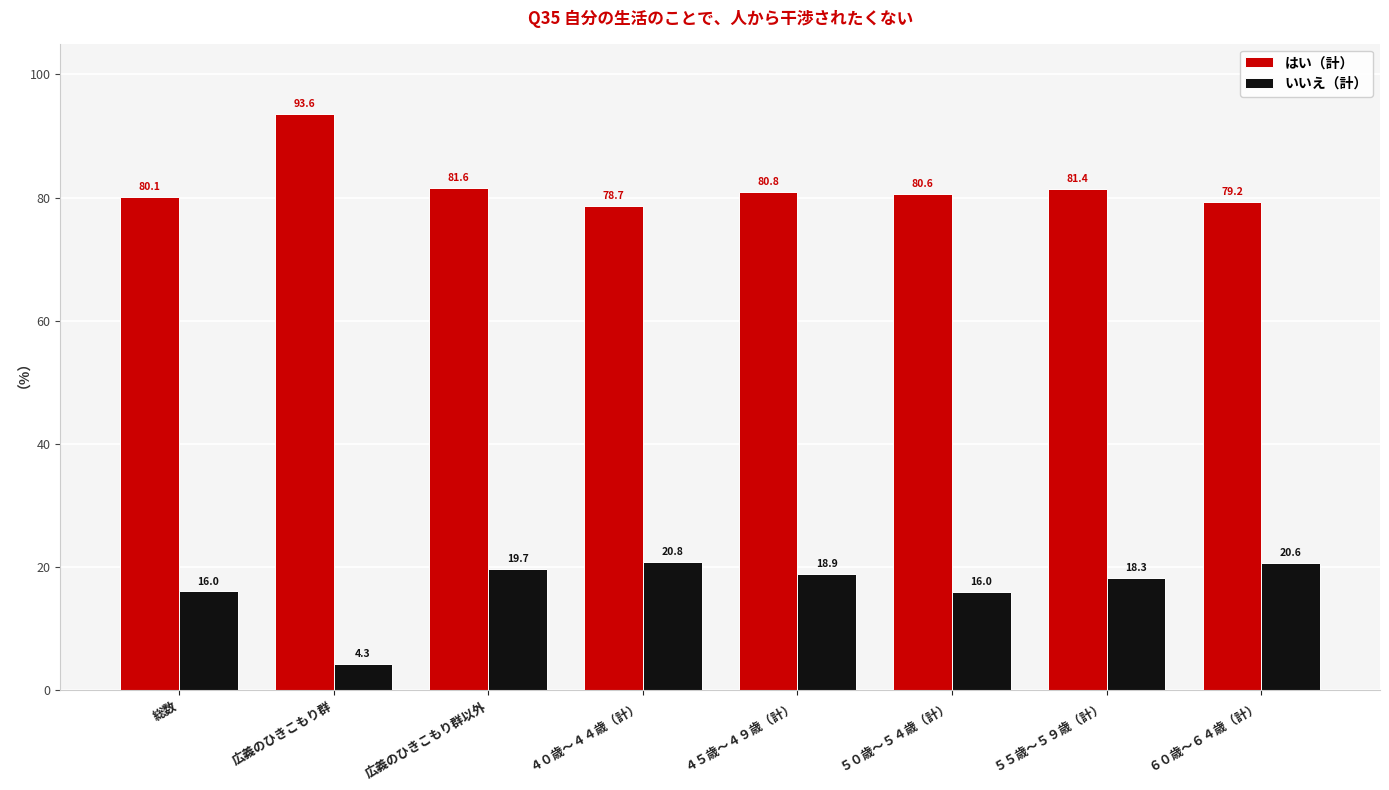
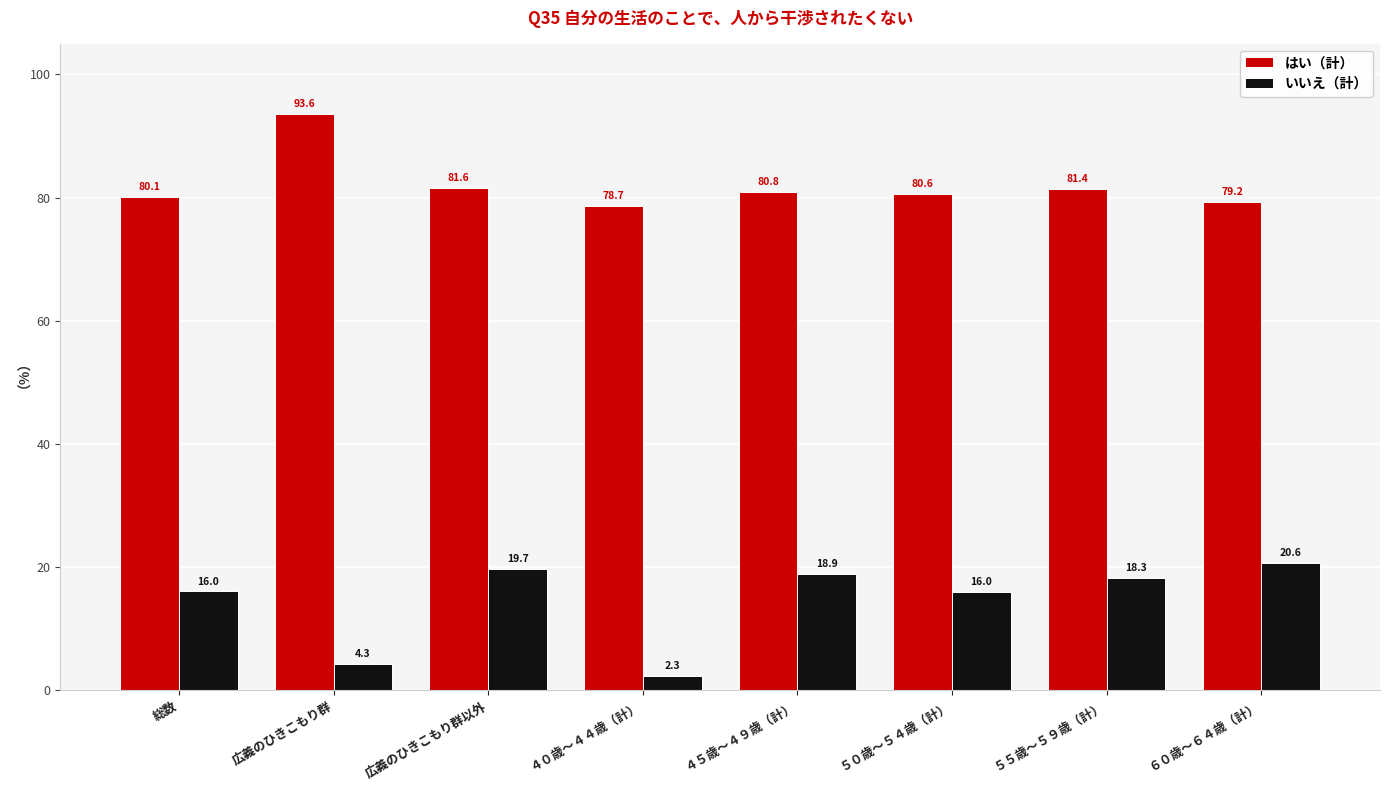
いいえ（計）, ４０歳～４４歳（計）: 20.8 -> 2.3
